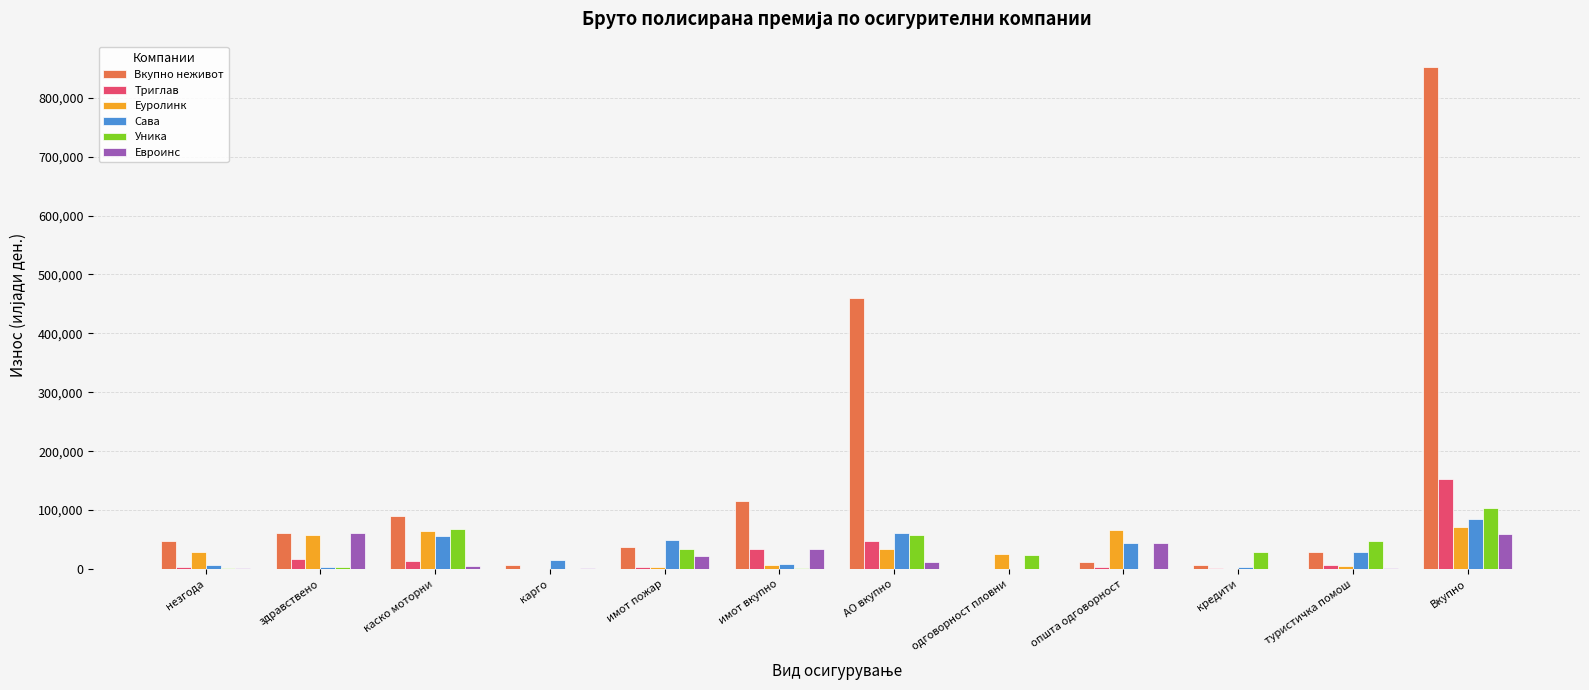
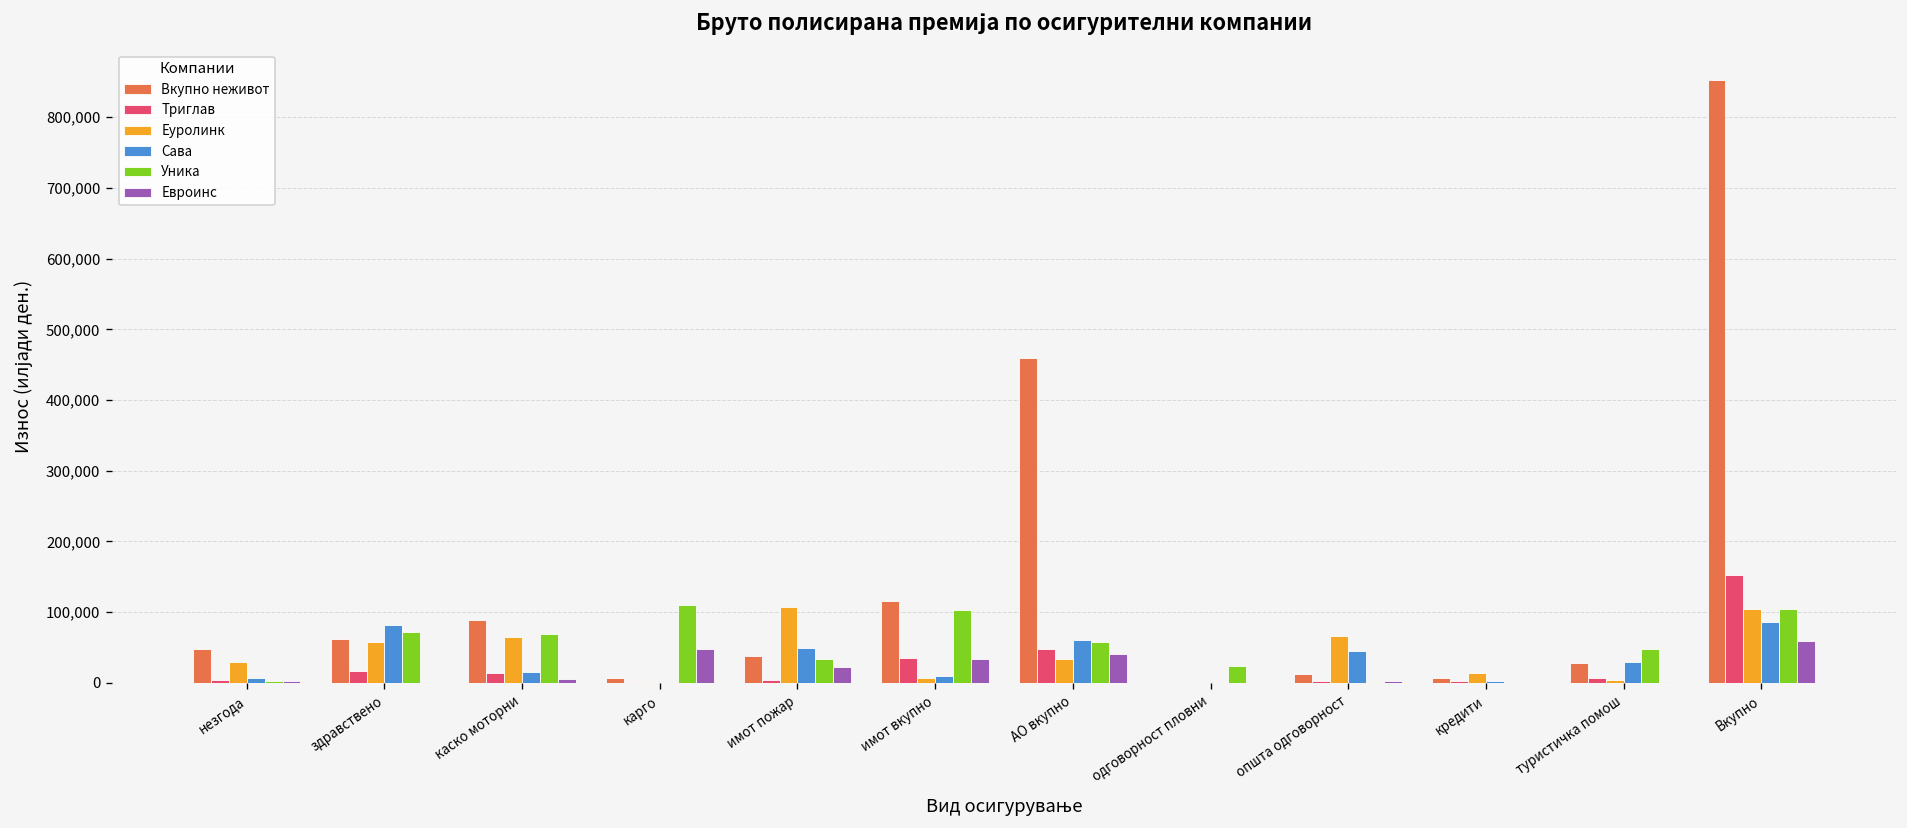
Сава, здравствено: 0 -> 80,000
Уника, здравствено: 0 -> 70,000
Евроинс, здравствено: 60,000 -> 0
Сава, каско моторни: 60,000 -> 20,000
Сава, карго: 10,000 -> 0
Уника, карго: 0 -> 110,000
Евроинс, карго: 0 -> 50,000
Еуролинк, имот пожар: 0 -> 110,000
Уника, имот вкупно: 0 -> 100,000
Евроинс, АО вкупно: 10,000 -> 40,000
Еуролинк, одговорност пловни: 20,000 -> 0
Евроинс, општа одговорност: 40,000 -> 0
Еуролинк, кредити: 0 -> 10,000
Уника, кредити: 30,000 -> 0
Еуролинк, Вкупно: 70,000 -> 100,000
